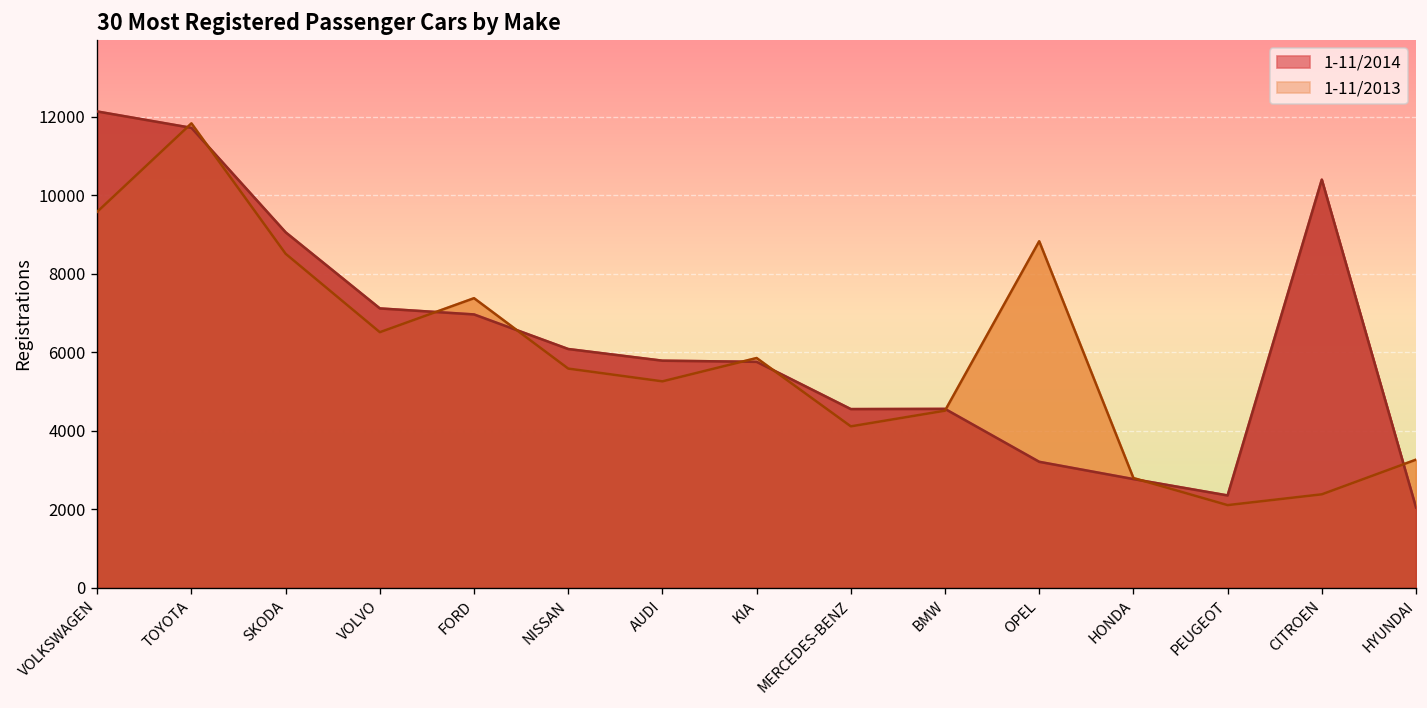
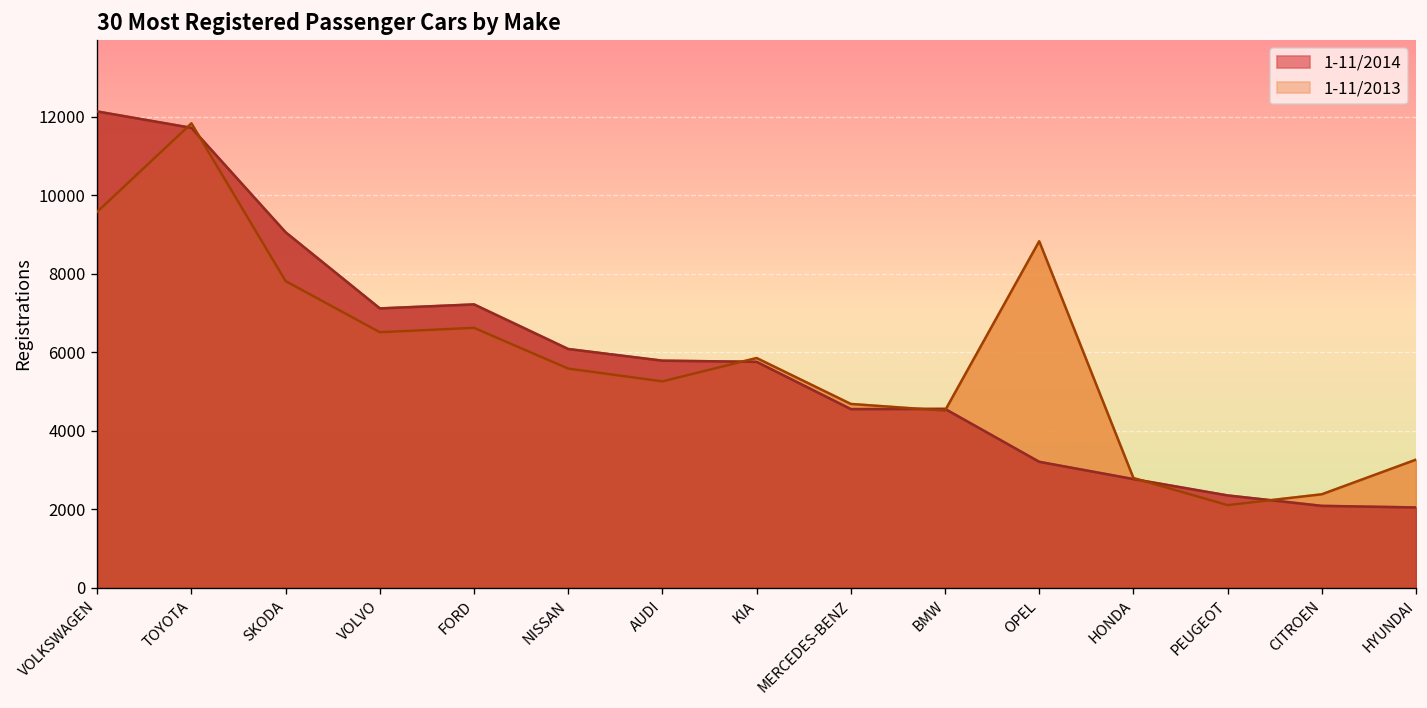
1-11/2013, SKODA: 8500 -> 7800
1-11/2014, FORD: 7000 -> 7200
1-11/2013, FORD: 7400 -> 6600
1-11/2013, MERCEDES-BENZ: 4100 -> 4700
1-11/2014, CITROEN: 10400 -> 2100
